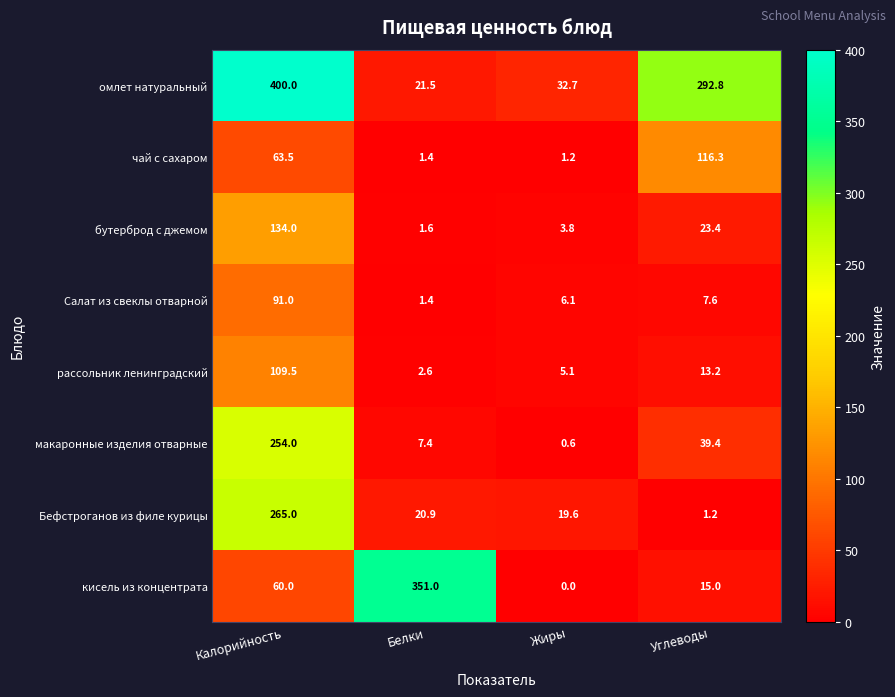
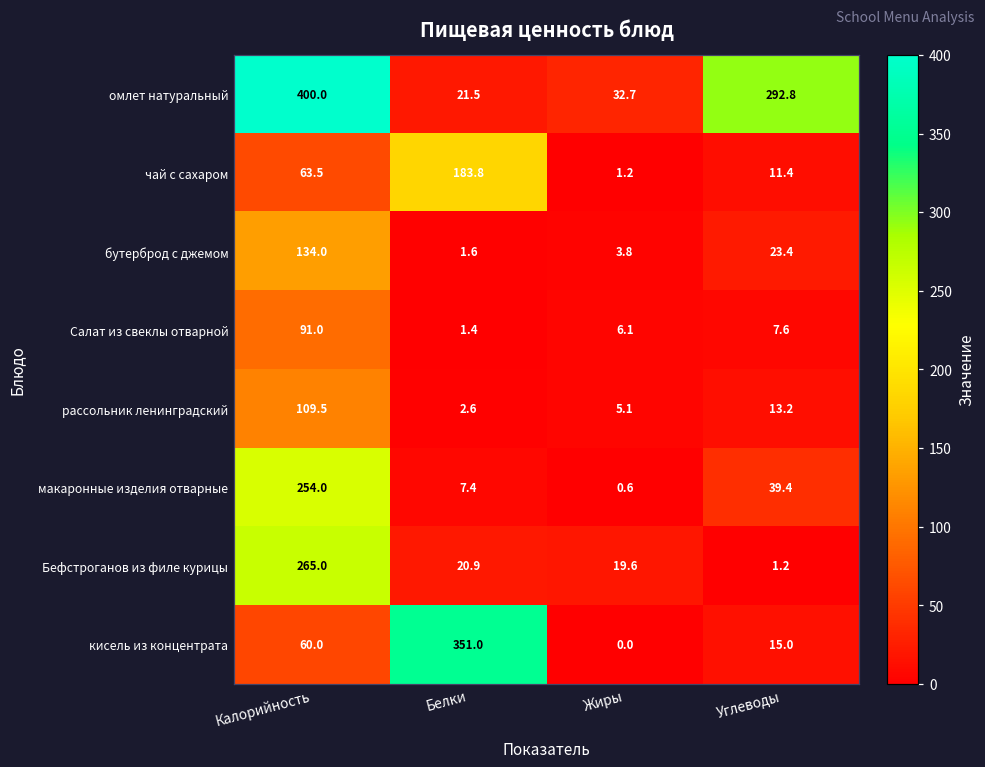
чай с сахаром, Белки: 1.4 -> 183.8
чай с сахаром, Углеводы: 116.3 -> 11.4
